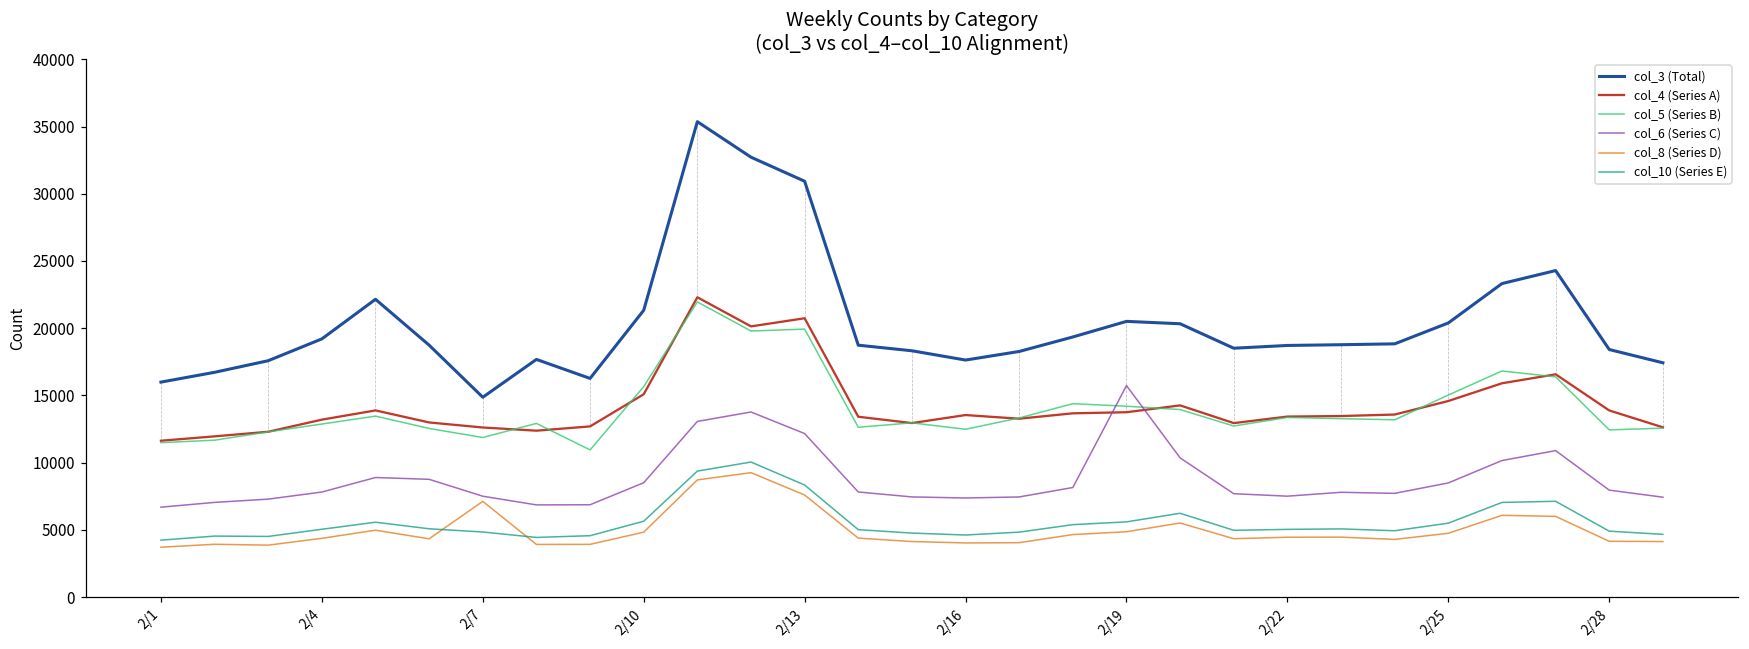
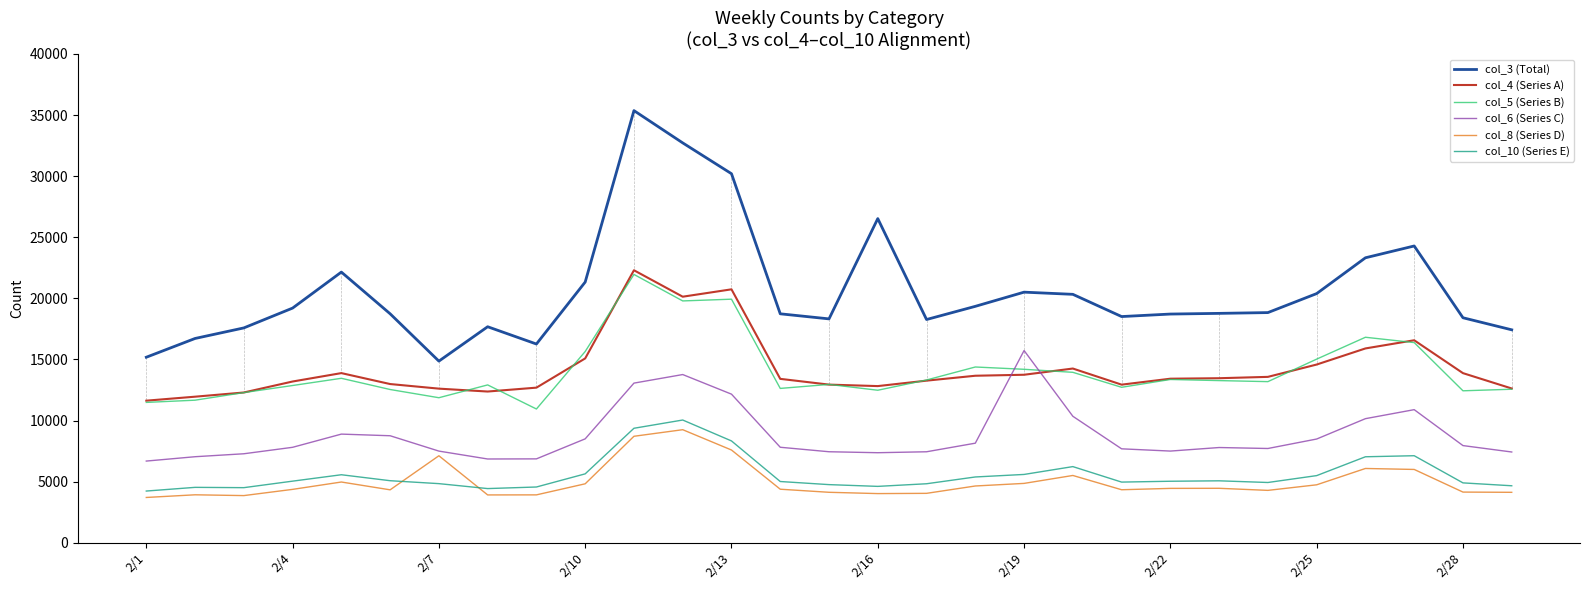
col_3 (Total), 2/1: 16000 -> 15200
col_3 (Total), 2/13: 30900 -> 30200
col_3 (Total), 2/16: 17600 -> 26500
col_4 (Series A), 2/16: 13500 -> 12800
